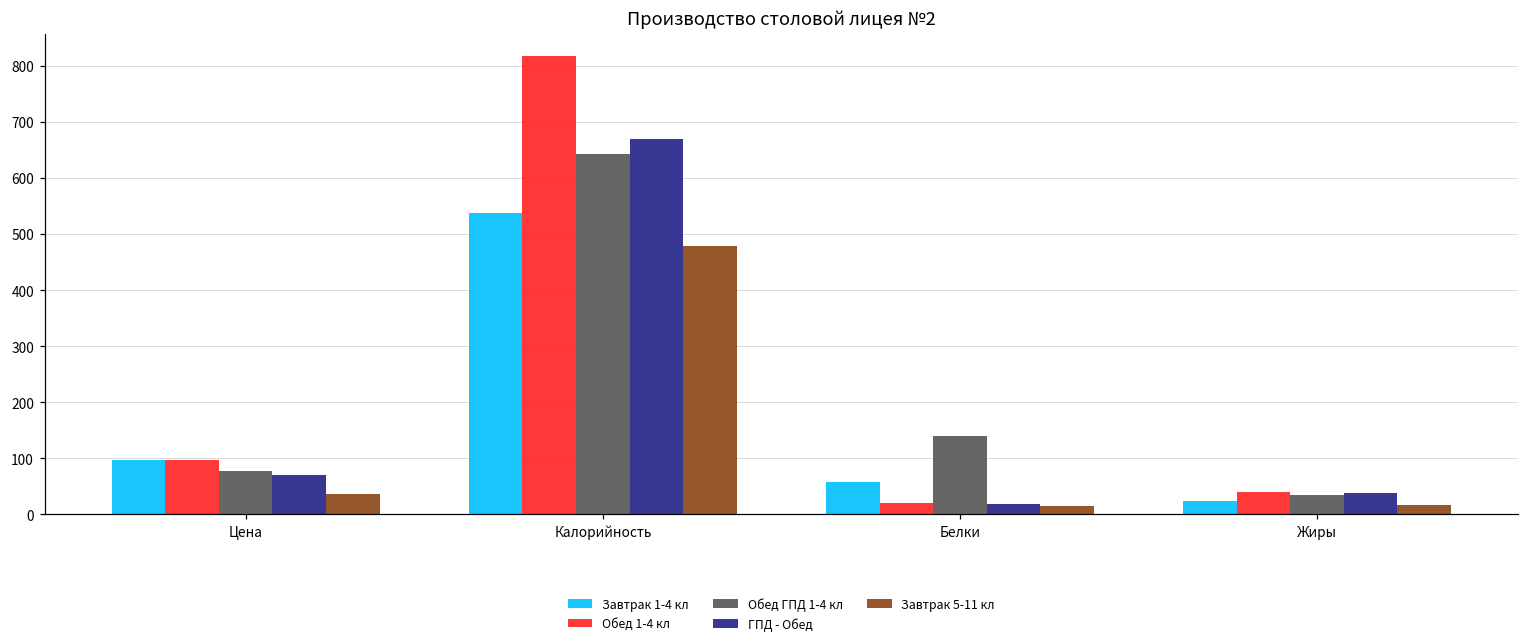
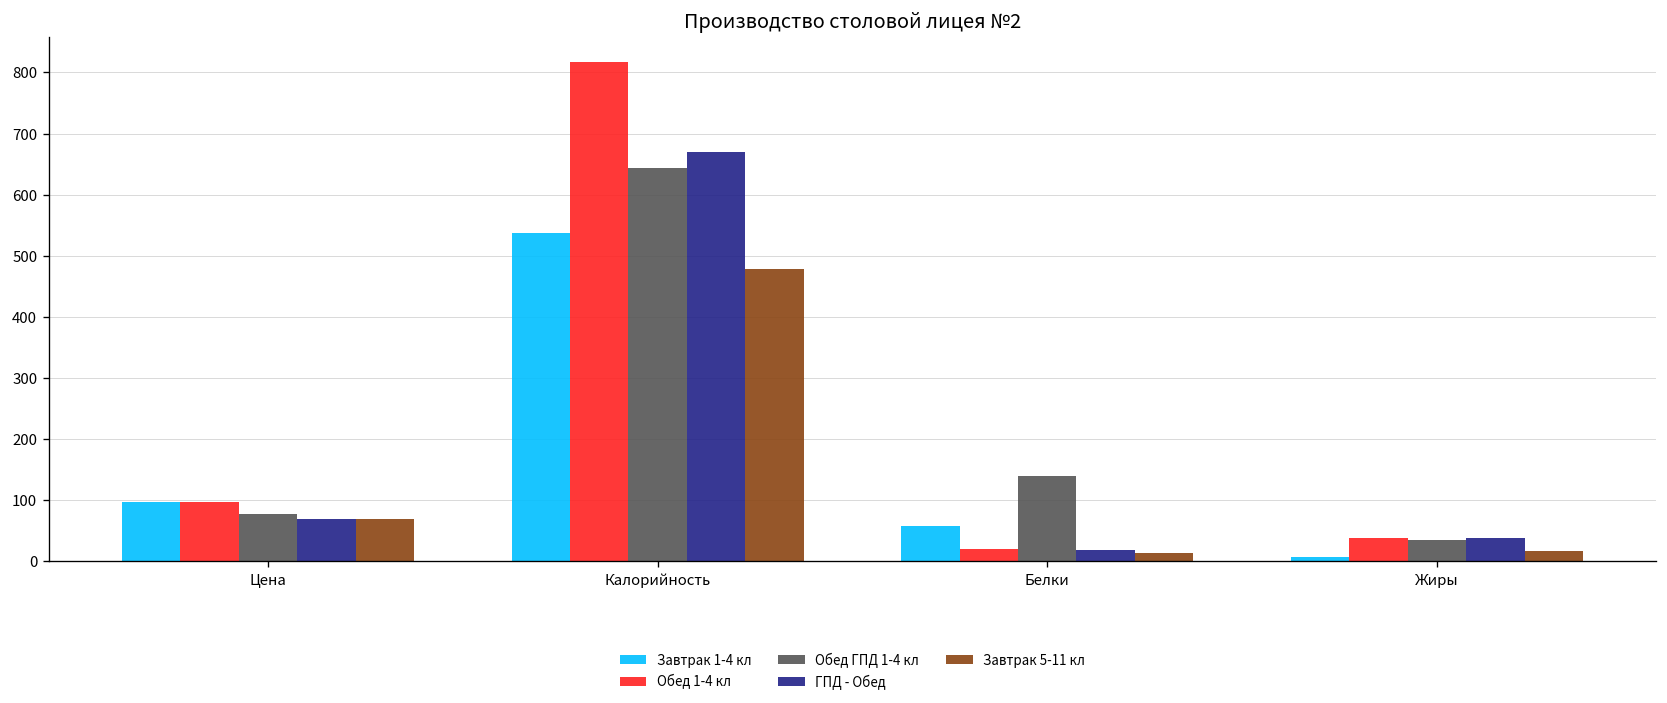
Завтрак 5-11 кл, Цена: 40 -> 70
Завтрак 1-4 кл, Жиры: 20 -> 10
